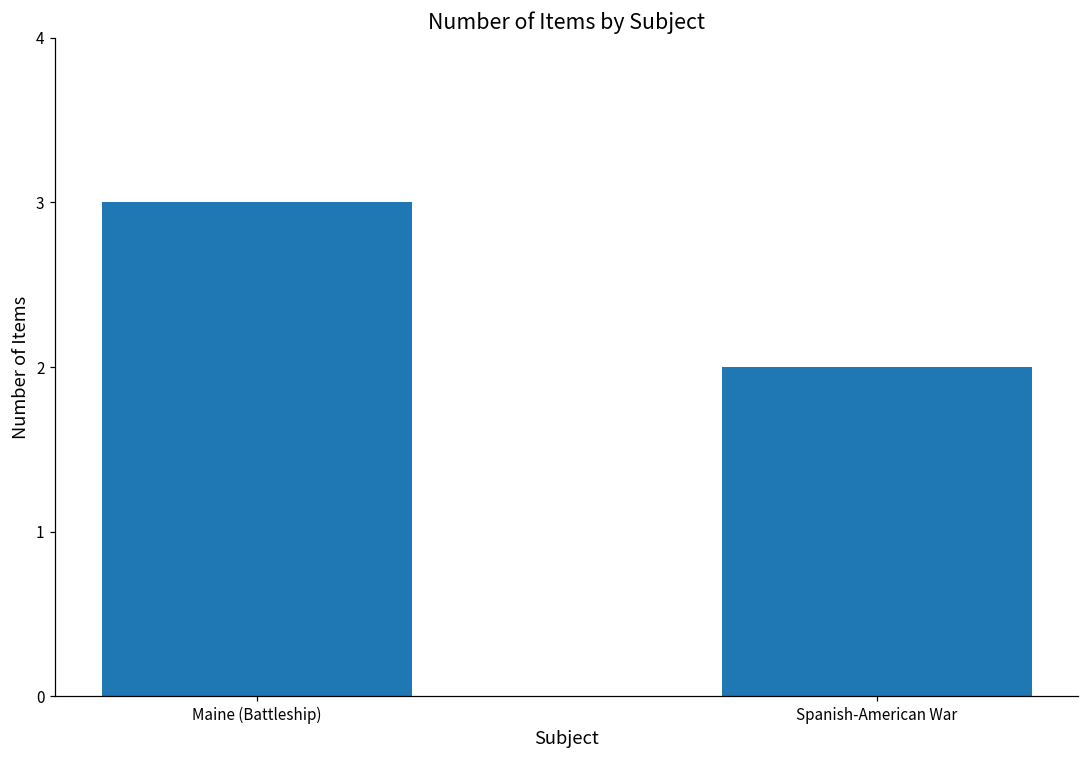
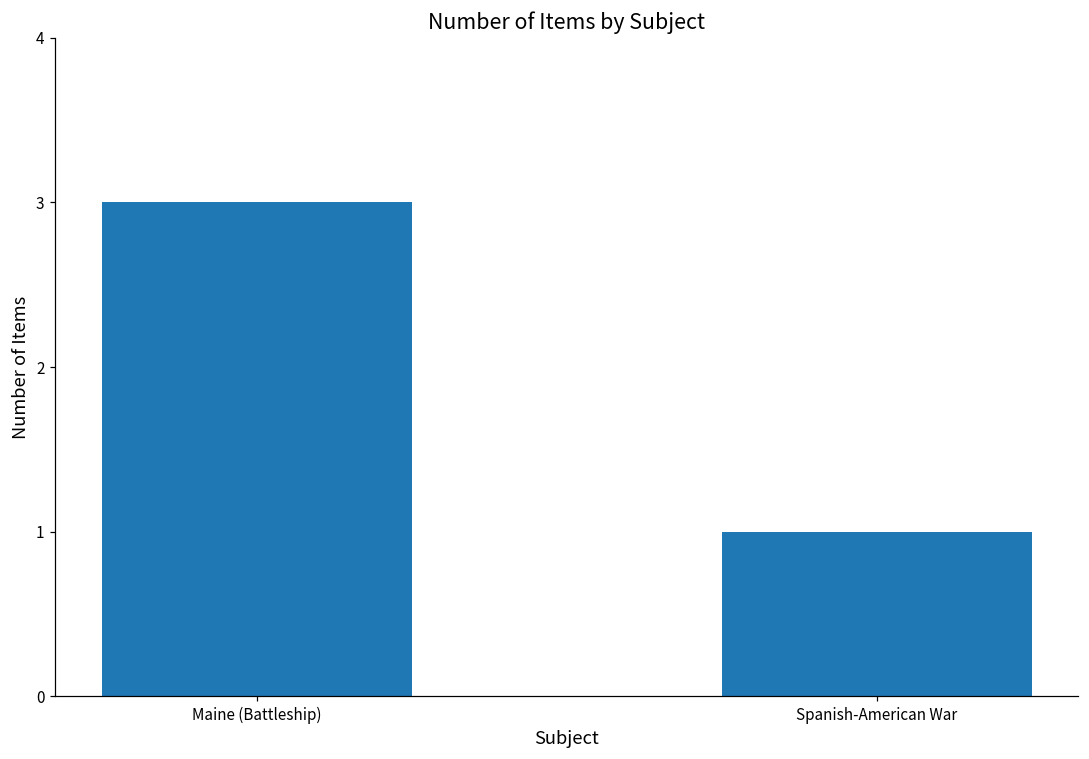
Spanish-American War: 2 -> 1
